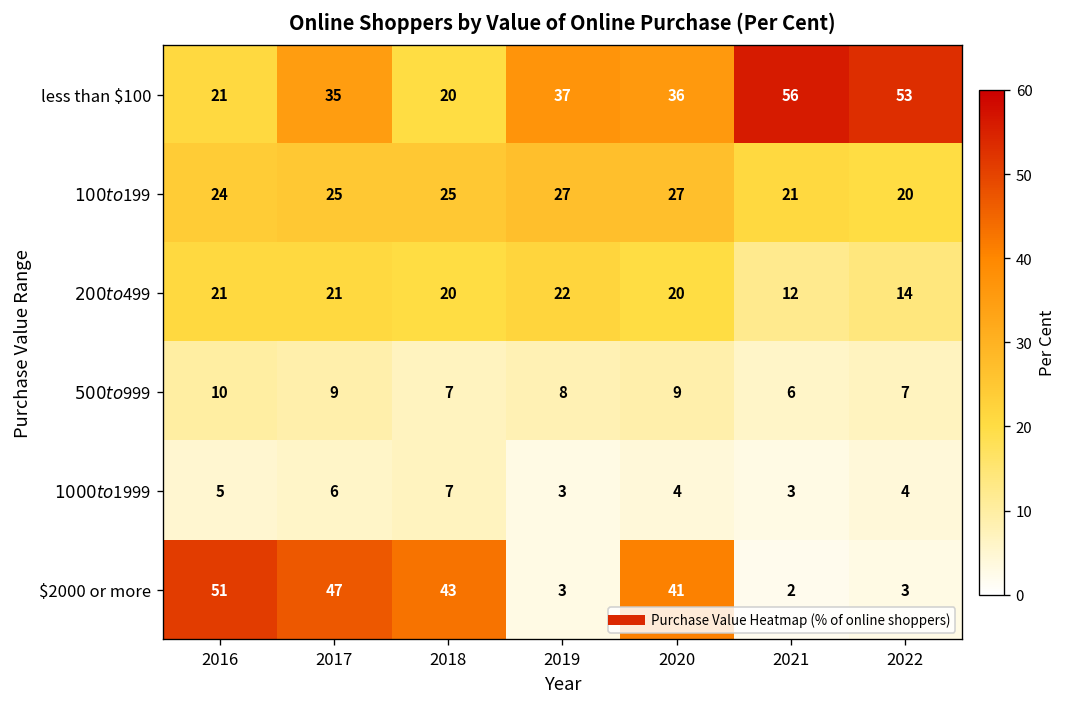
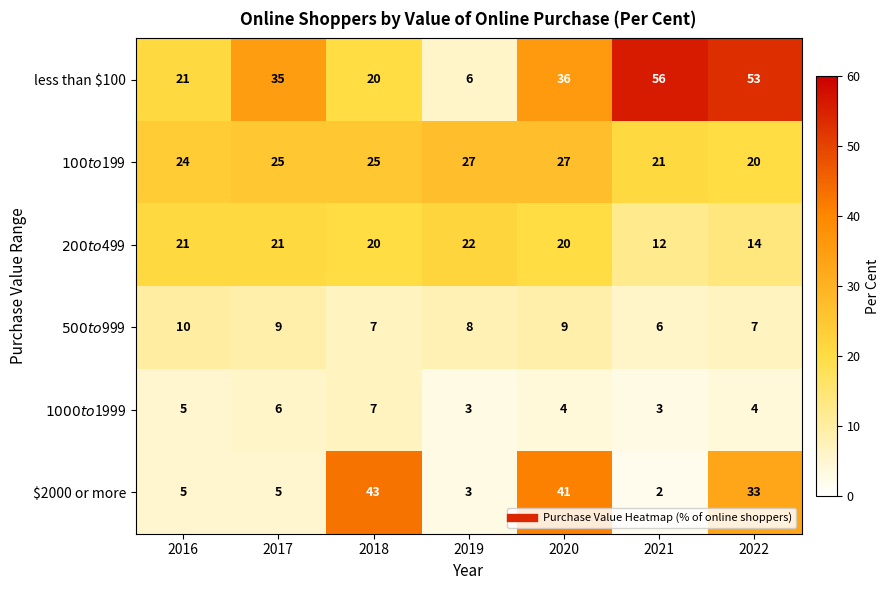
less than $100, 2019: 37 -> 6
$2000 or more, 2016: 51 -> 5
$2000 or more, 2017: 47 -> 5
$2000 or more, 2022: 3 -> 33
